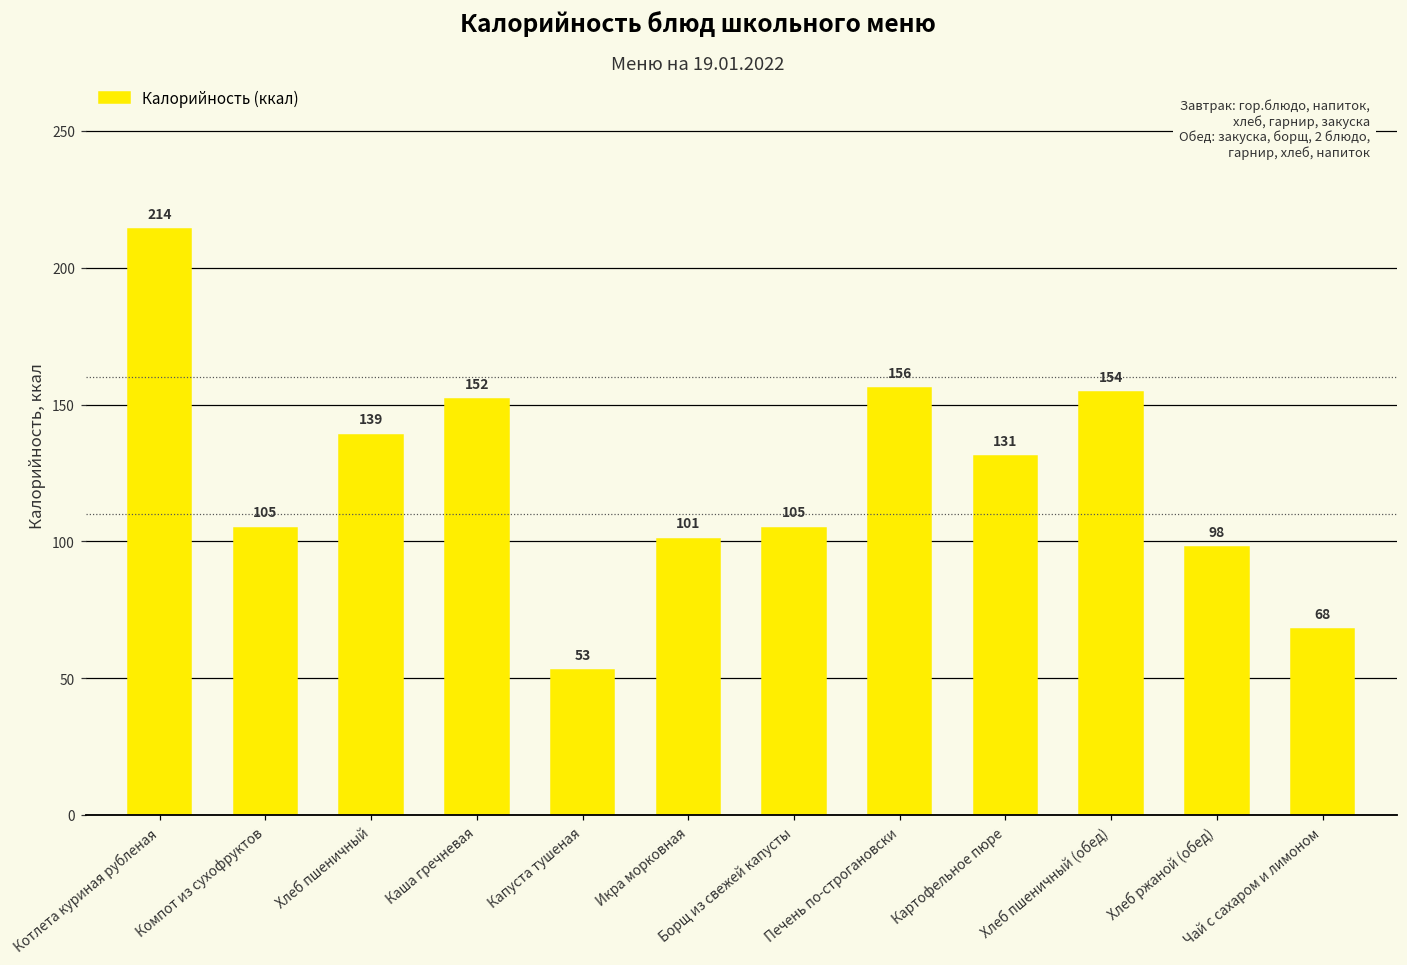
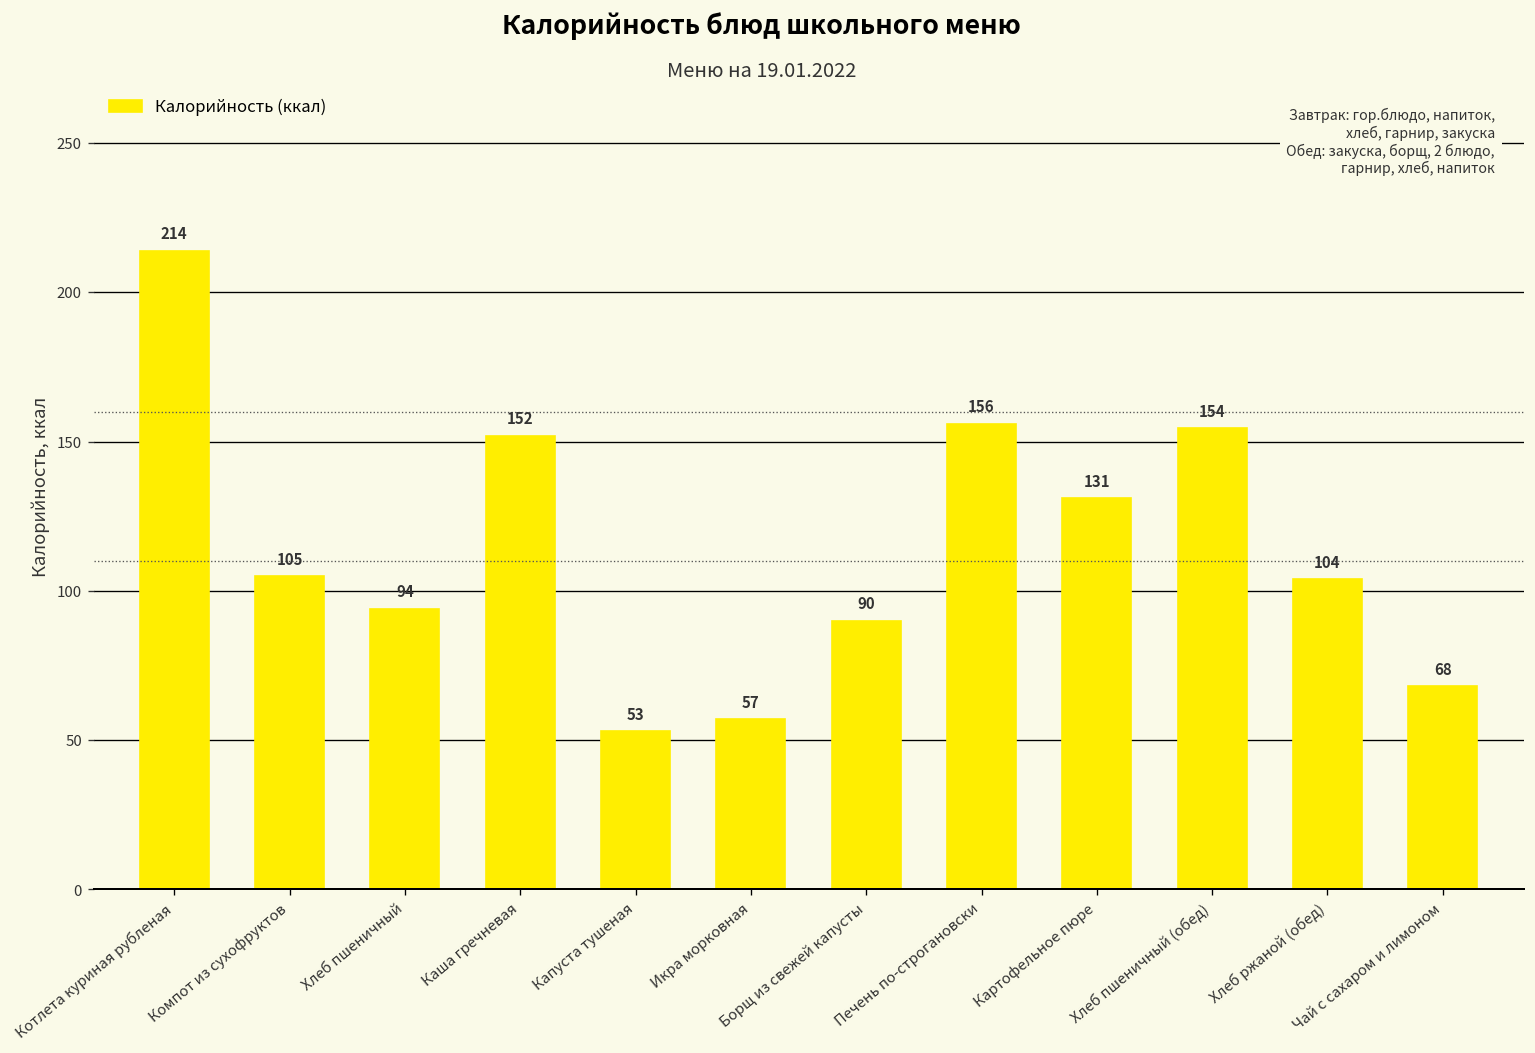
Хлеб пшеничный: 139 -> 94
Икра морковная: 101 -> 57
Борщ из свежей капусты: 105 -> 90
Хлеб ржаной (обед): 98 -> 104
